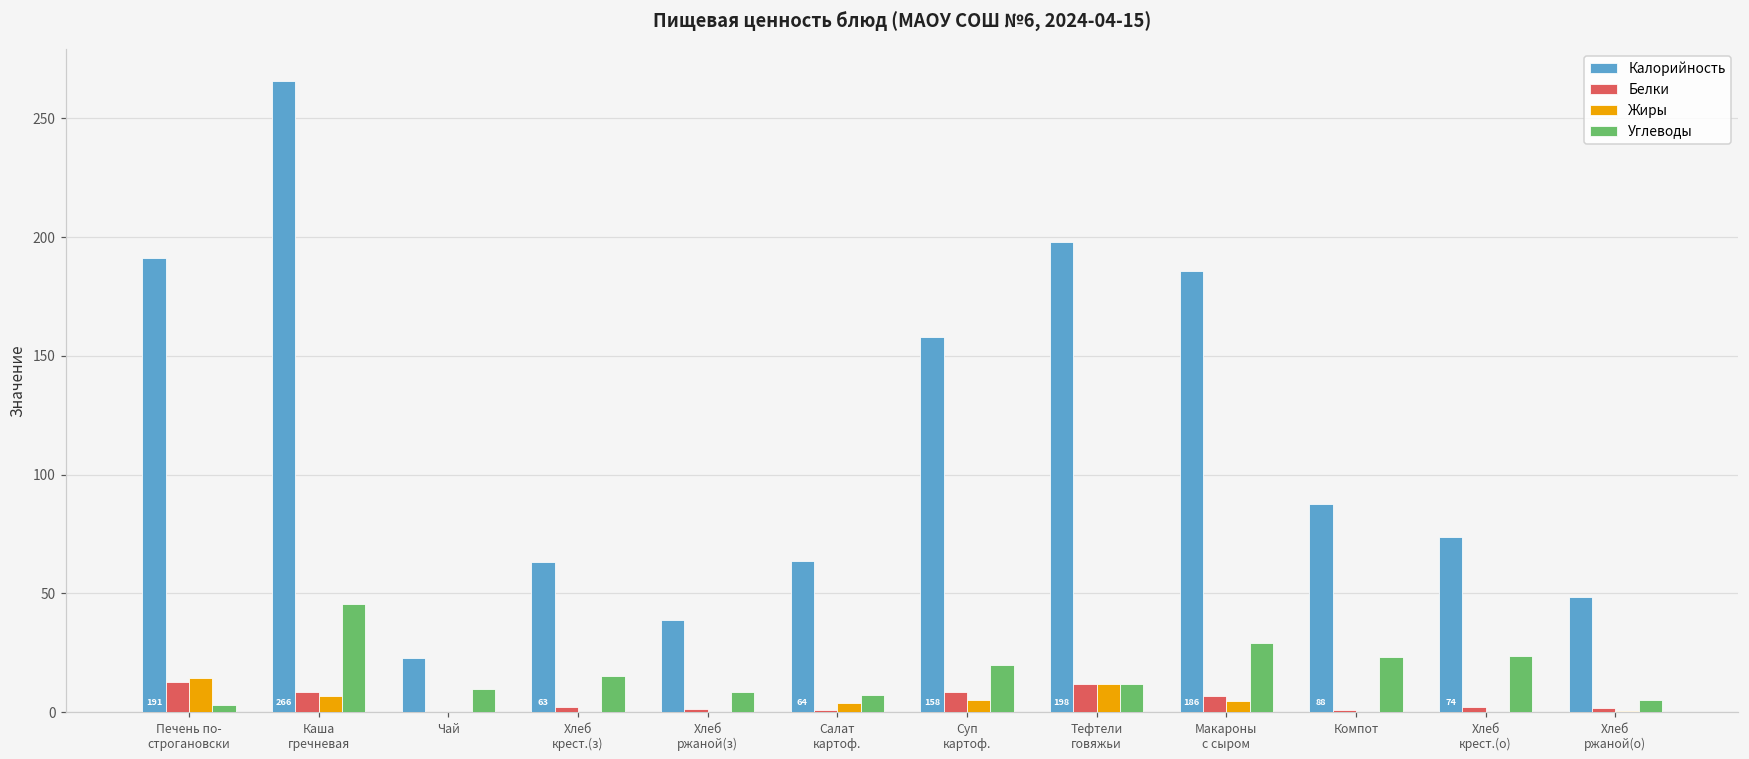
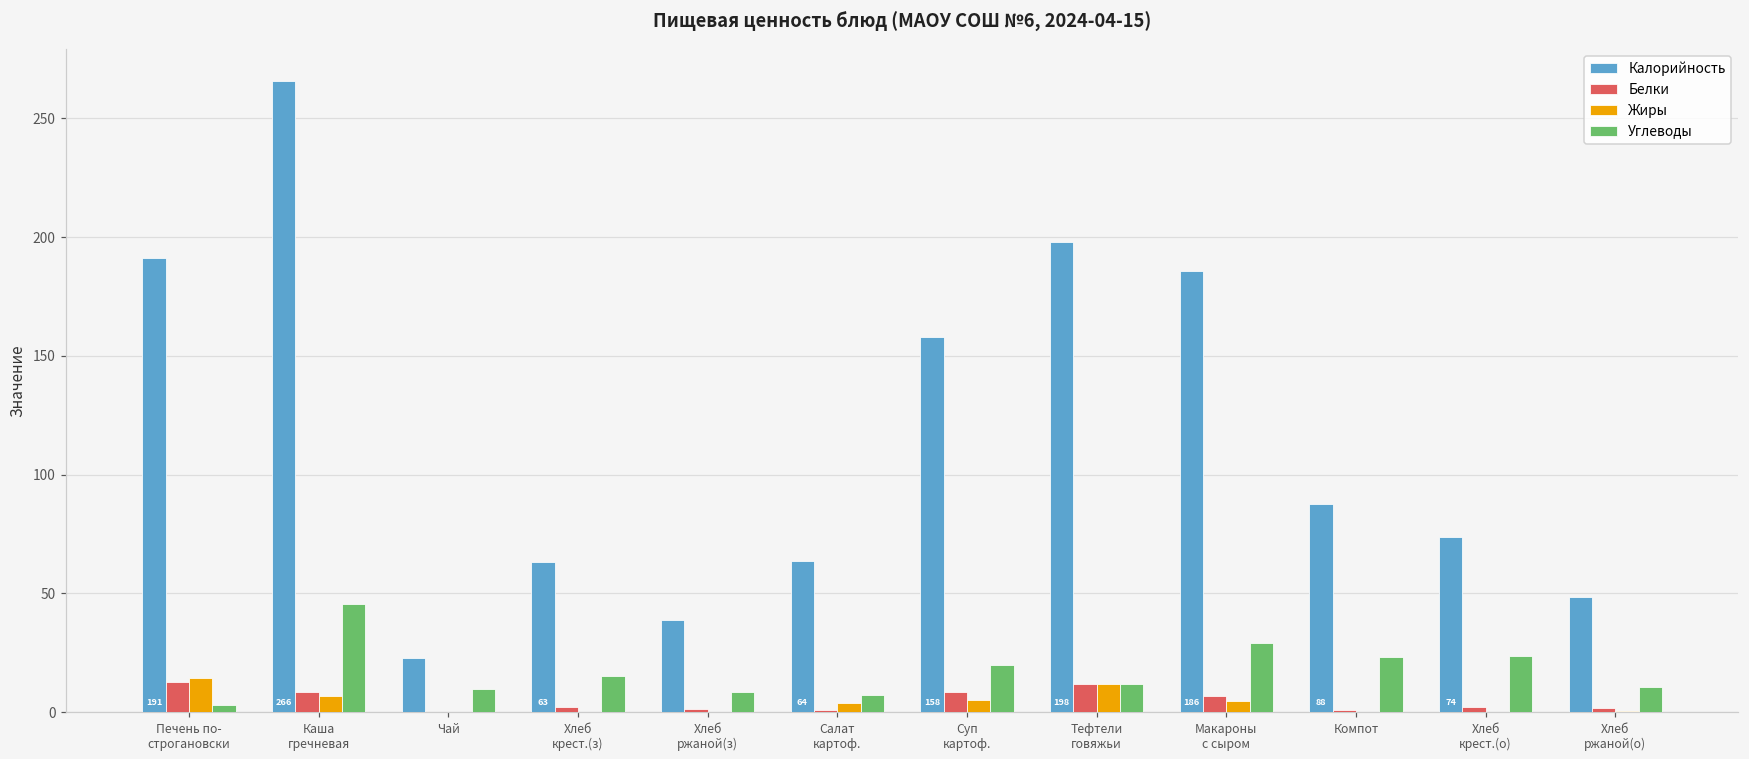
Углеводы, Хлеб ржаной(о): 5 -> 10
